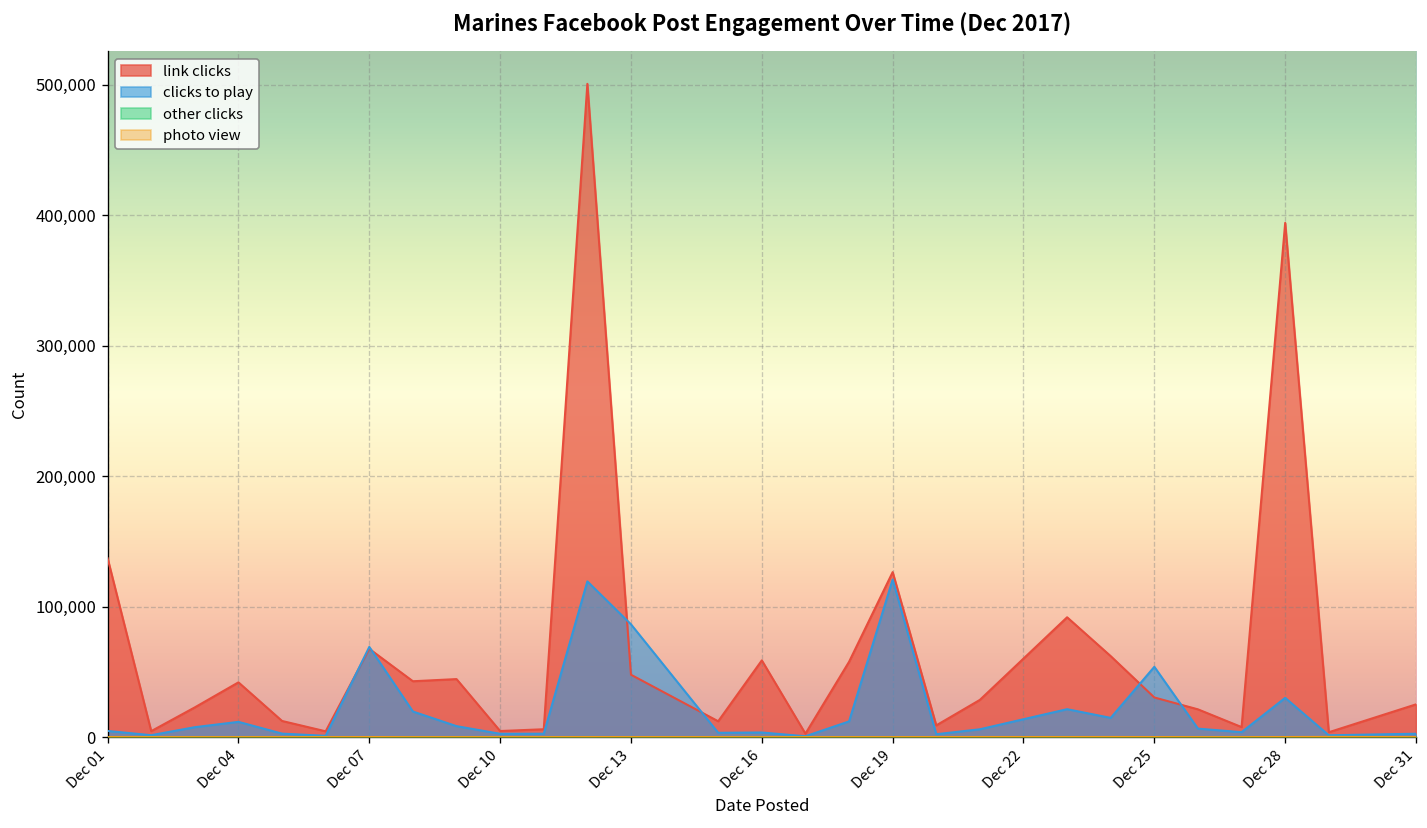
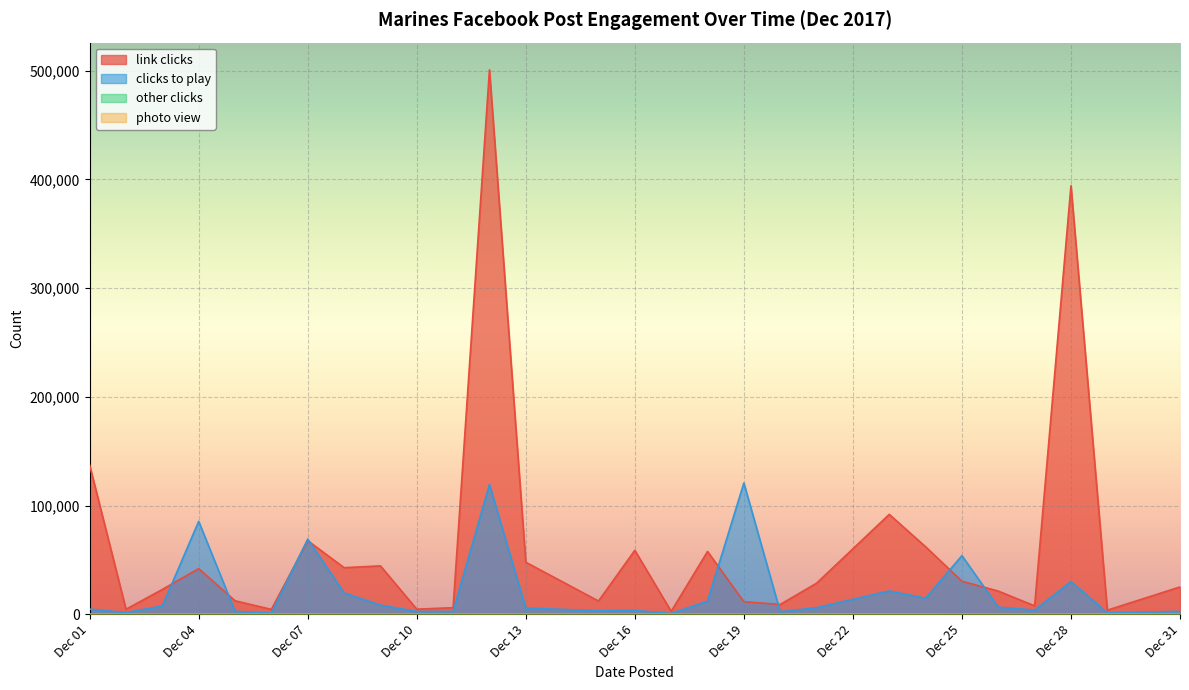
clicks to play, Dec 04: 12,000 -> 85,000
clicks to play, Dec 13: 86,000 -> 6,000
link clicks, Dec 19: 126,000 -> 12,000
